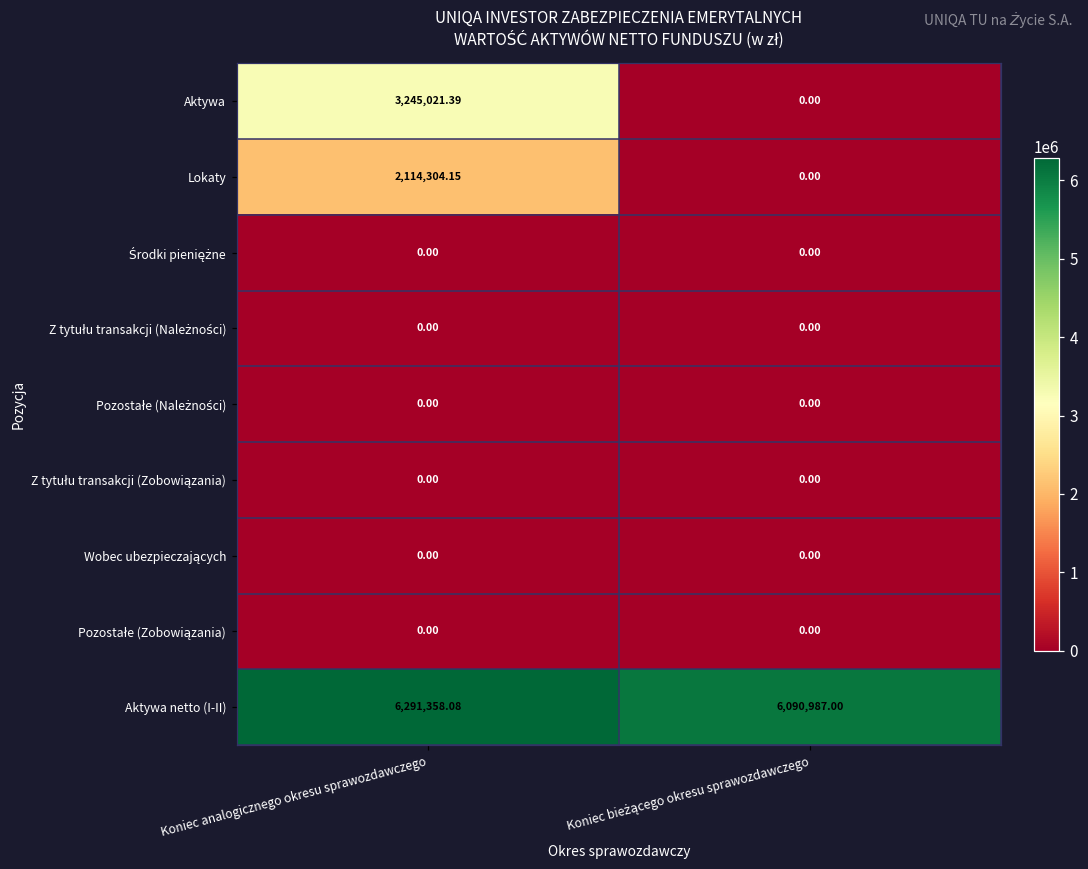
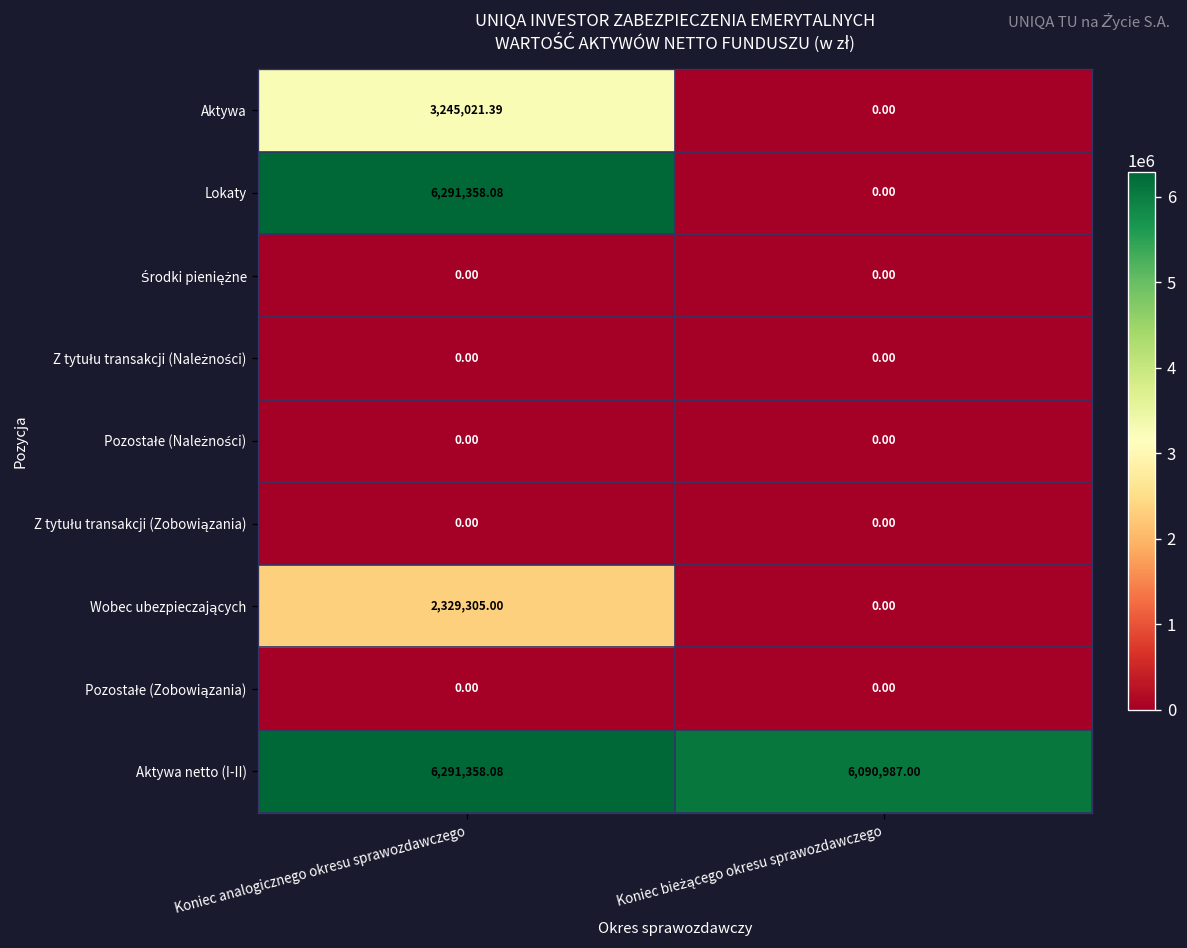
Lokaty, Koniec analogicznego okresu sprawozdawczego: 2,114,304.15 -> 6,291,358.08
Wobec ubezpieczających, Koniec analogicznego okresu sprawozdawczego: 0.00 -> 2,329,305.00
